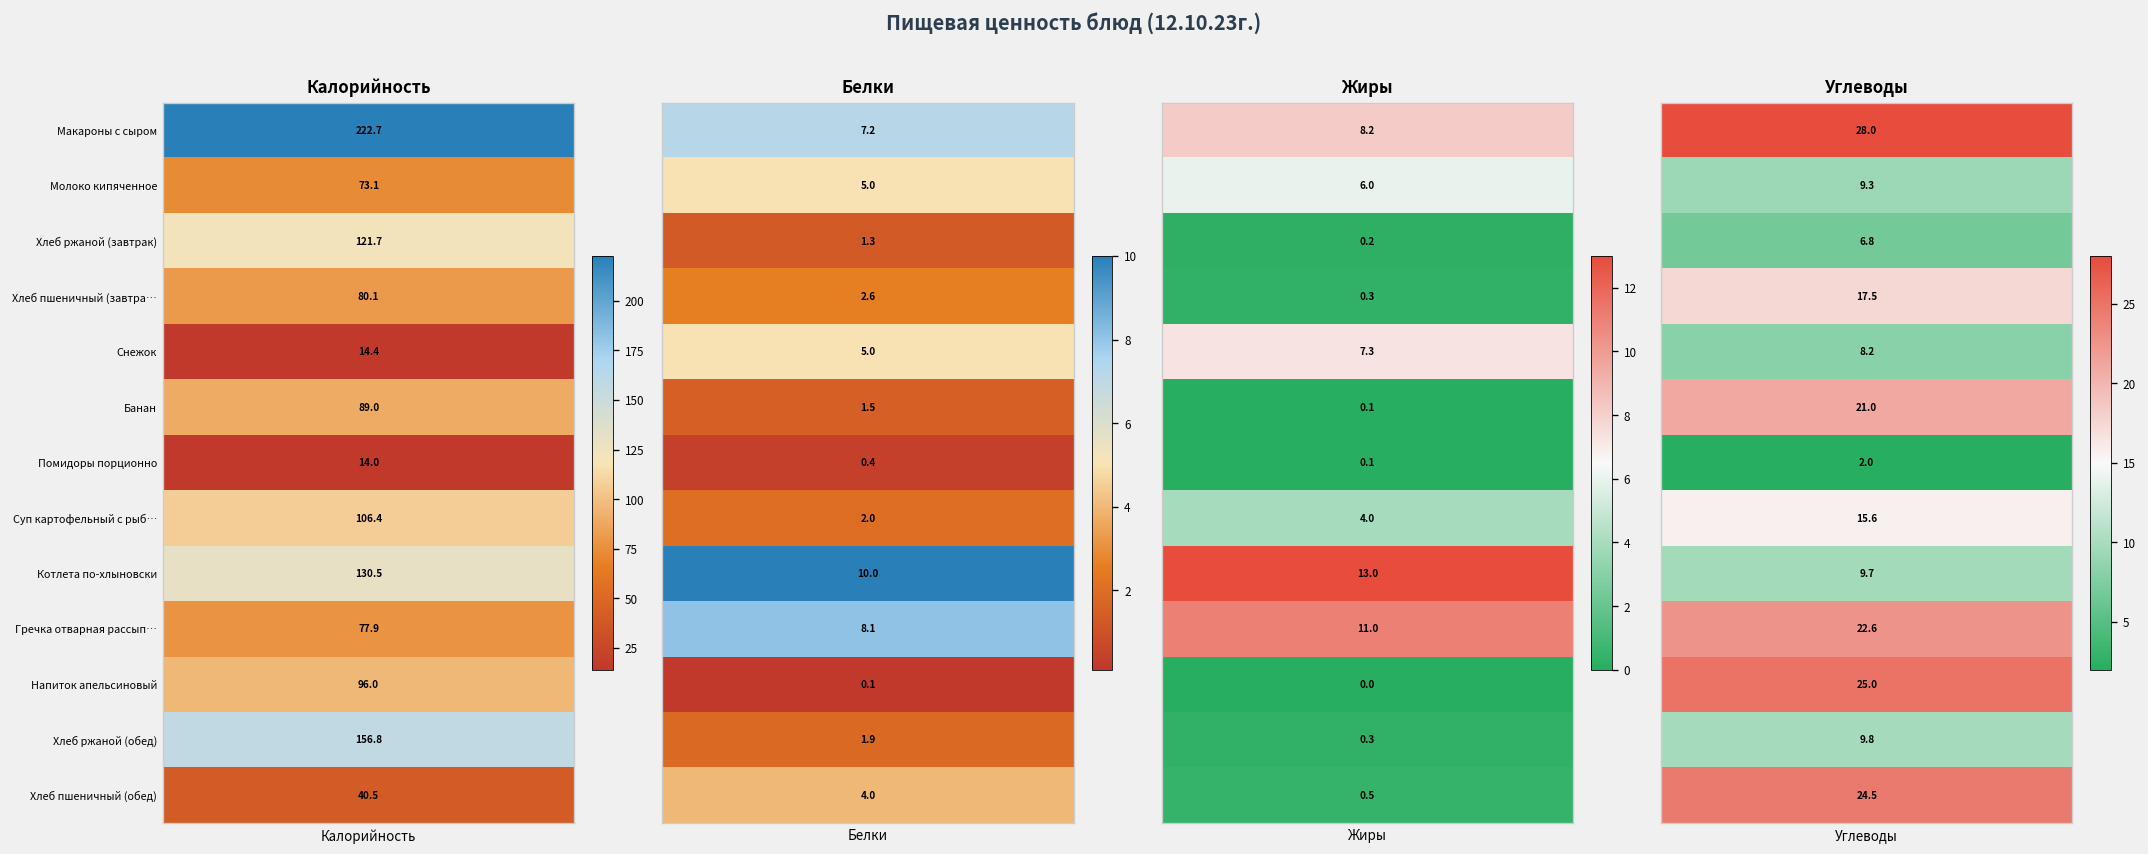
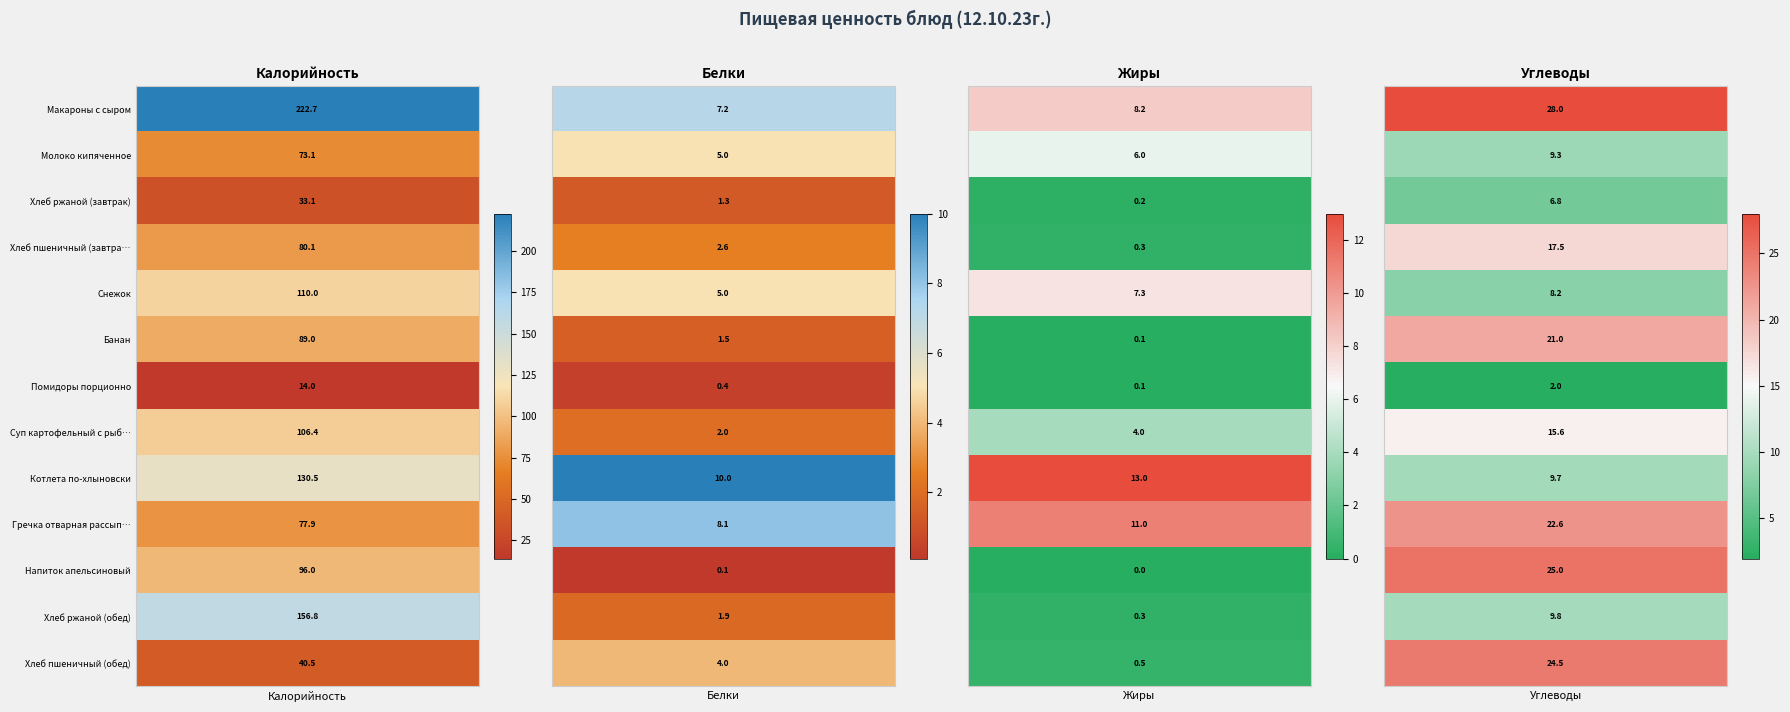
Калорийность, Хлеб ржаной (завтрак), Калорийность: 121.7 -> 33.1
Калорийность, Снежок, Калорийность: 14.4 -> 110.0
